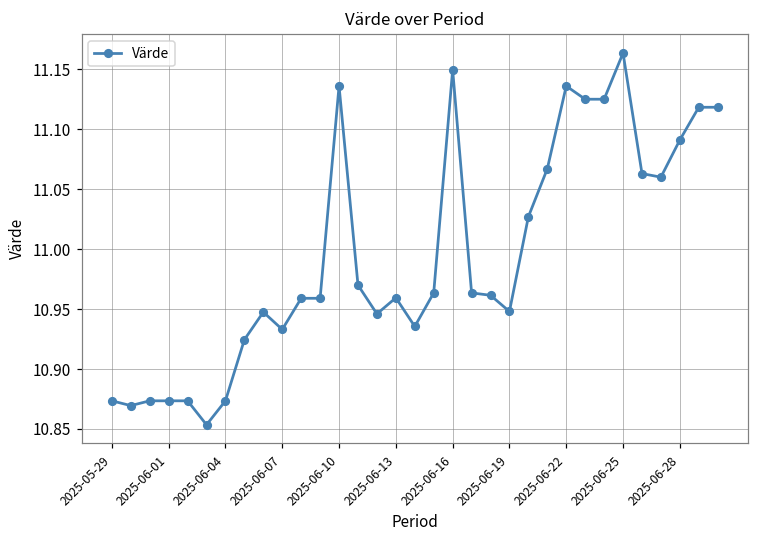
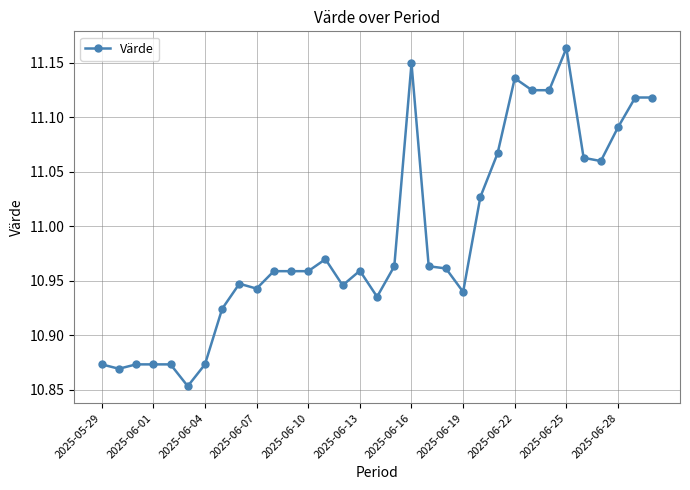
2025-06-07: 10.933 -> 10.943
2025-06-10: 11.136 -> 10.959
2025-06-19: 10.948 -> 10.940
